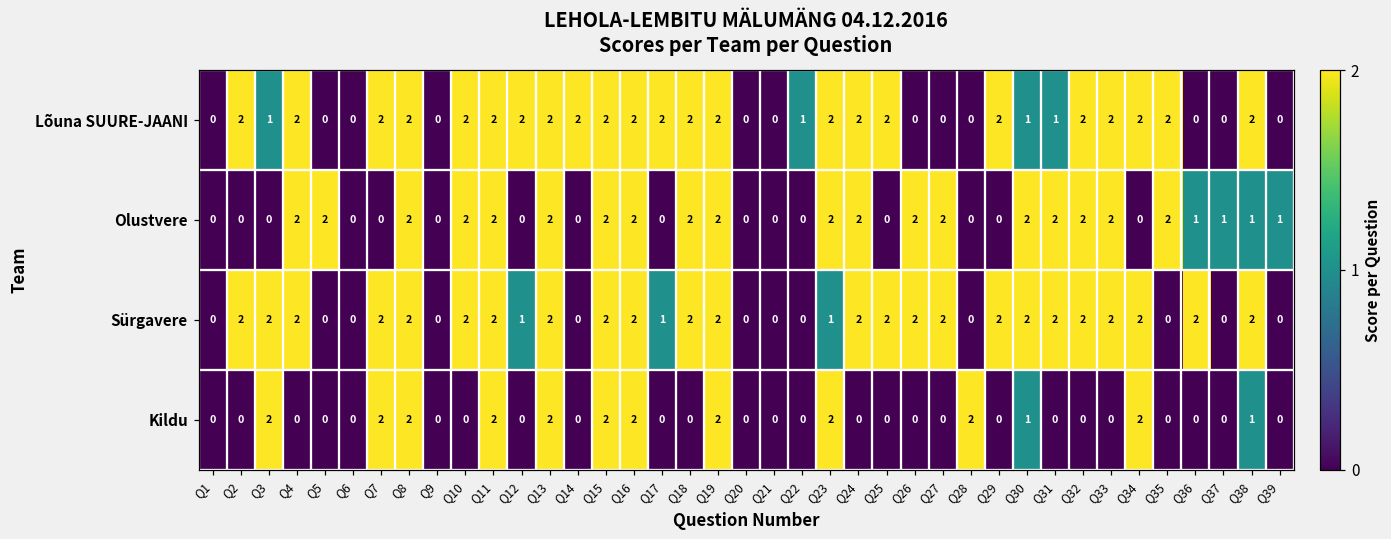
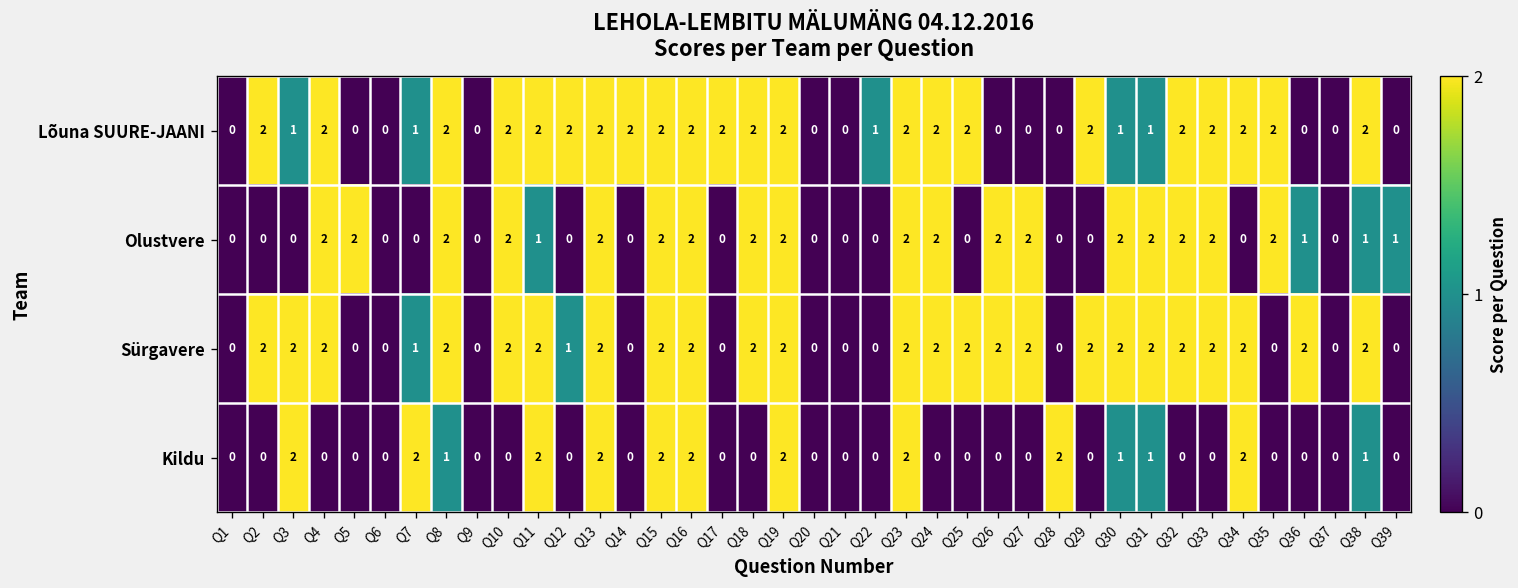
Lõuna SUURE-JAANI, Q7: 2 -> 1
Olustvere, Q11: 2 -> 1
Olustvere, Q37: 1 -> 0
Sürgavere, Q7: 2 -> 1
Sürgavere, Q17: 1 -> 0
Sürgavere, Q23: 1 -> 2
Kildu, Q8: 2 -> 1
Kildu, Q31: 0 -> 1
